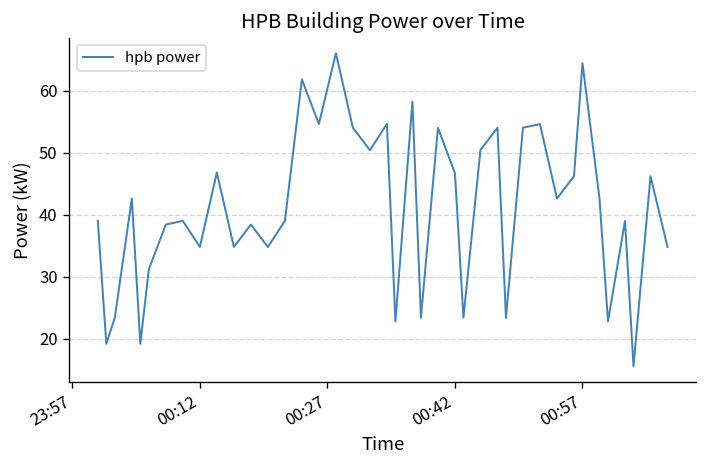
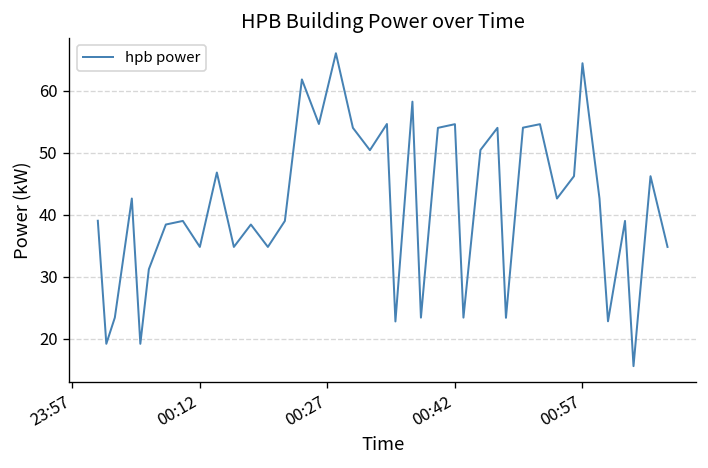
00:42: 47 -> 55
